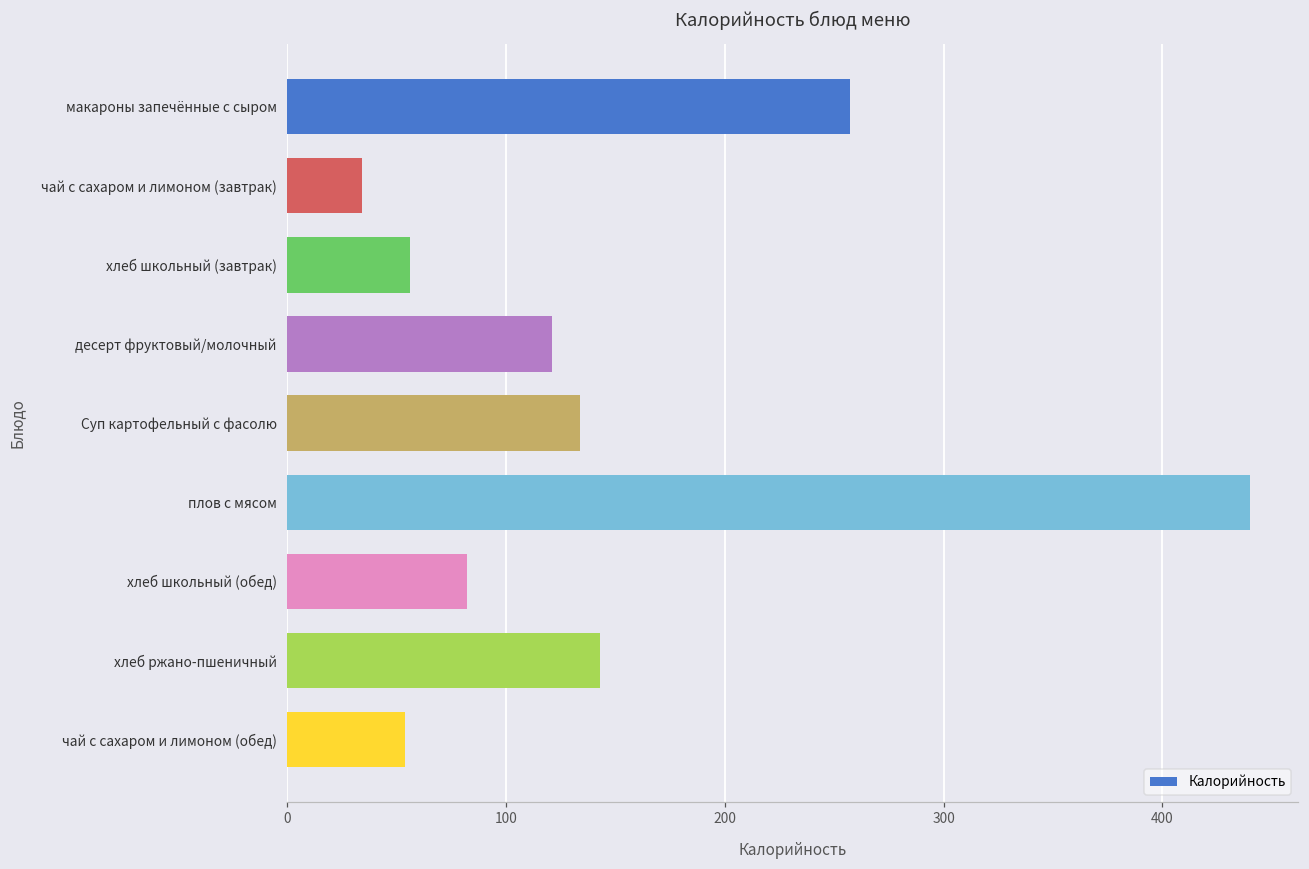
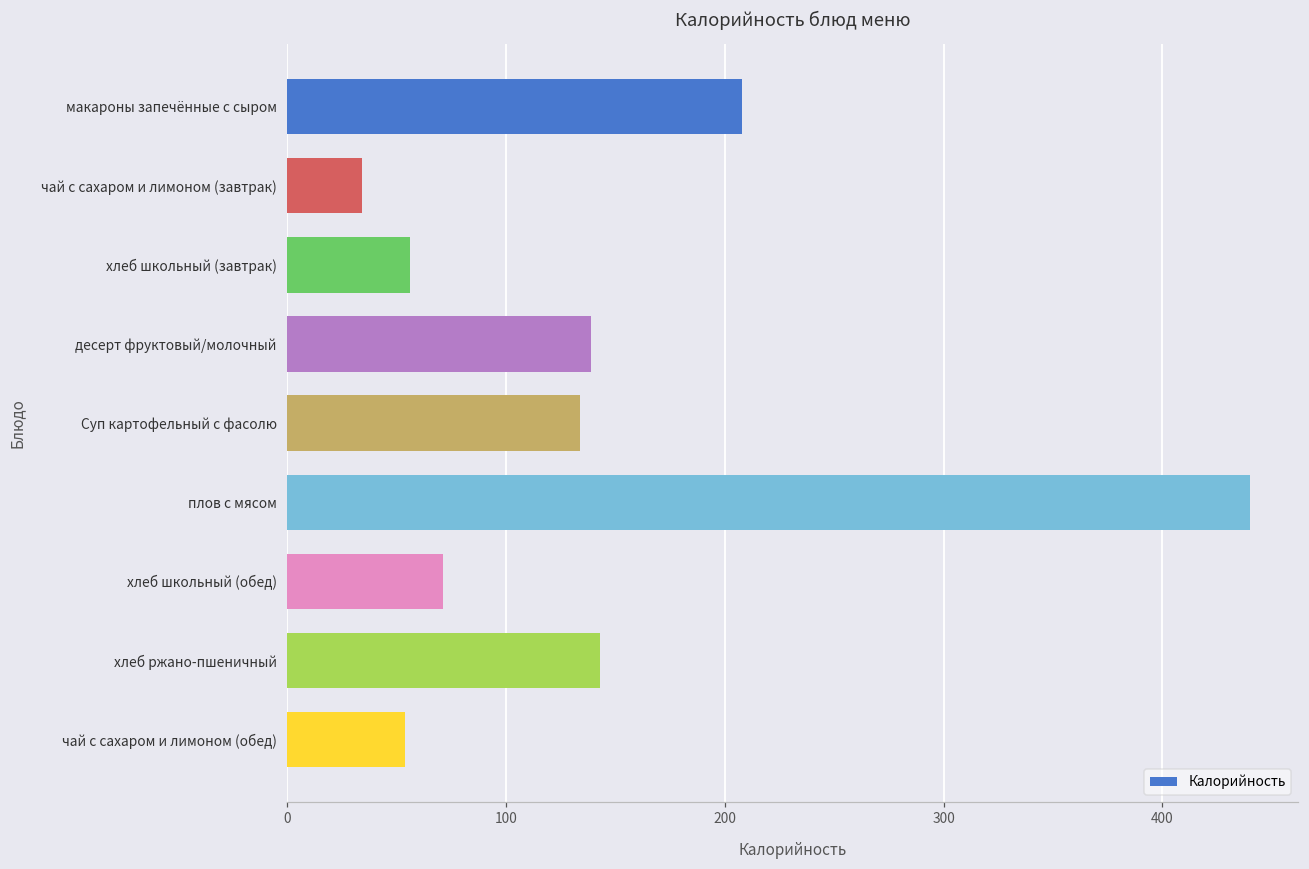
макароны запечённые с сыром: 257 -> 208
десерт фруктовый/молочный: 121 -> 139
хлеб школьный (обед): 82 -> 71
